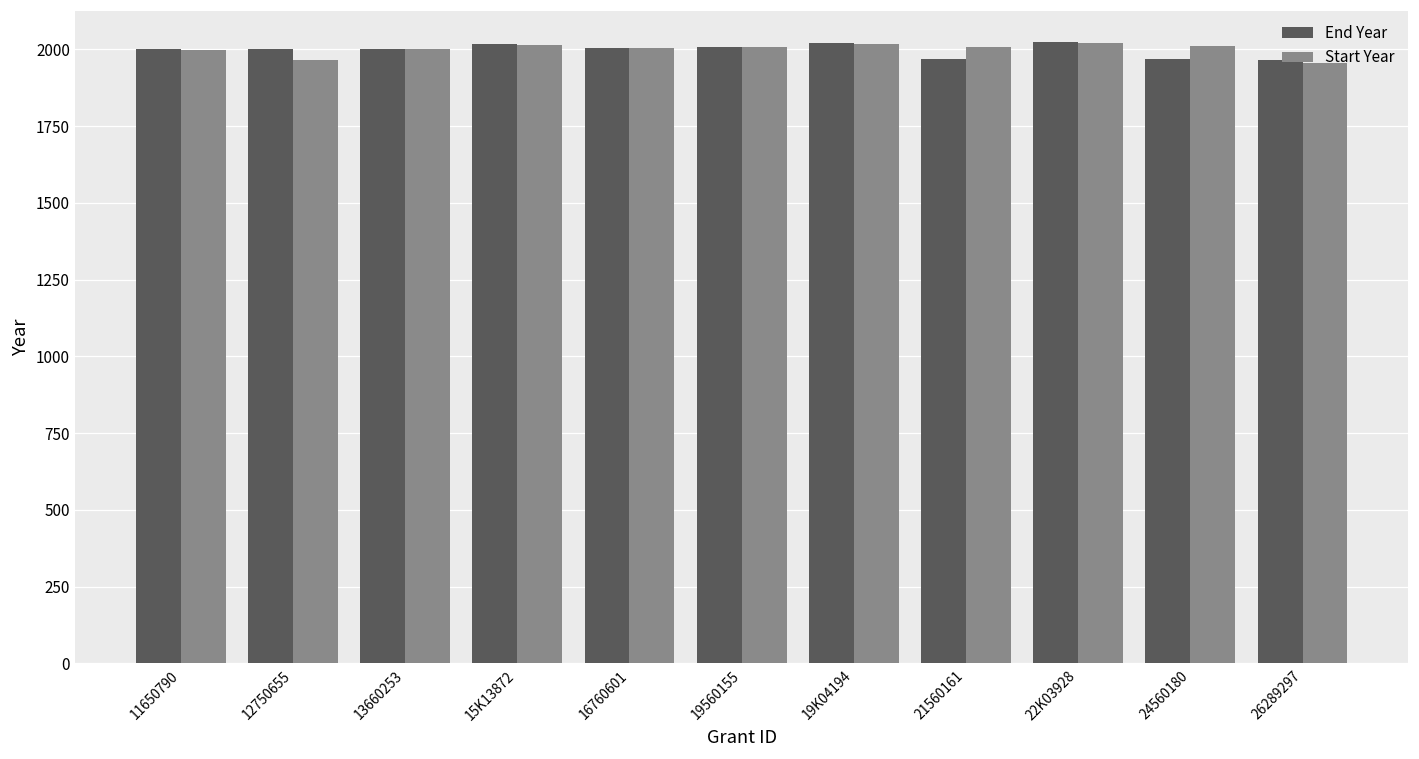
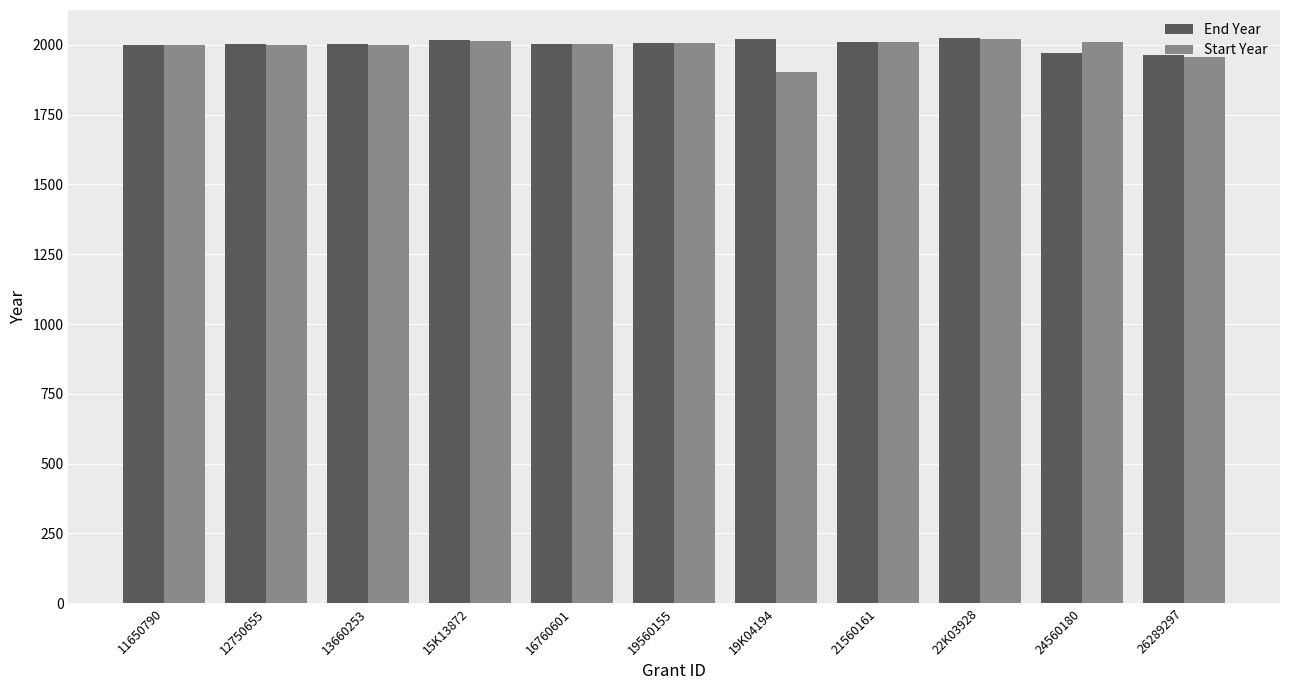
Start Year, 12750655: 1970 -> 2000
Start Year, 19K04194: 2020 -> 1900
End Year, 21560161: 1970 -> 2010
